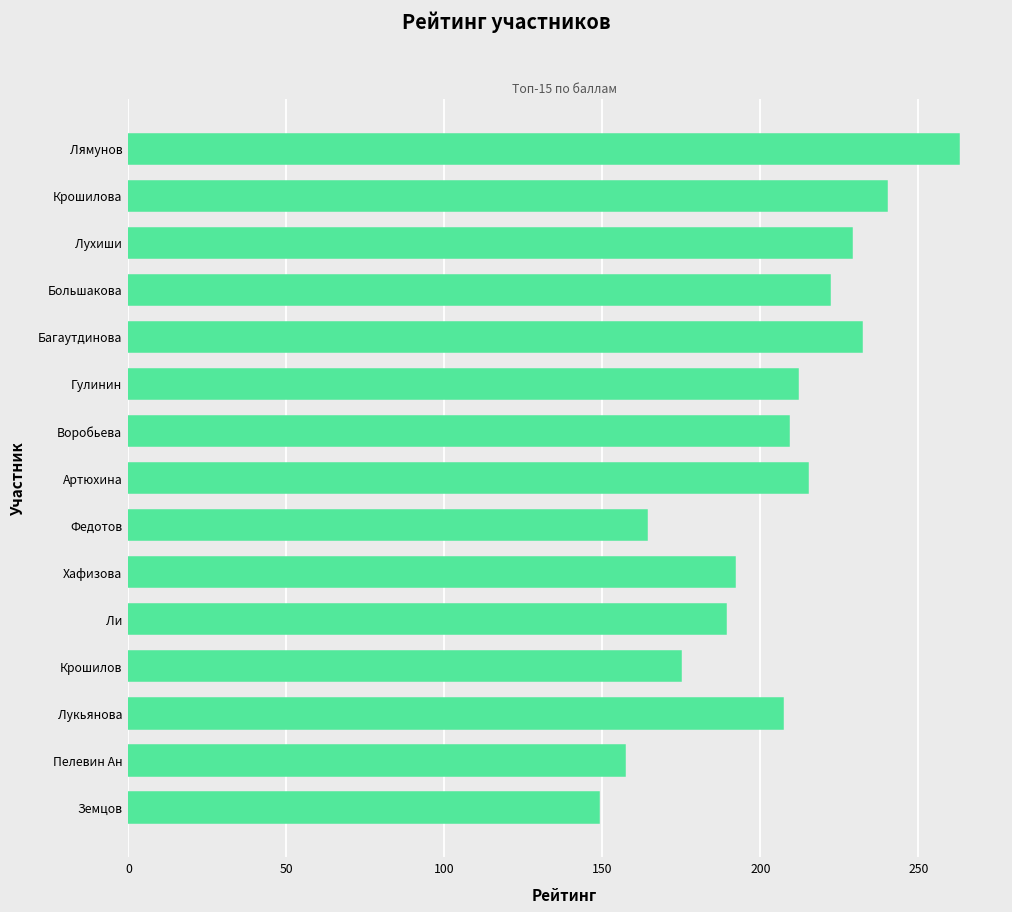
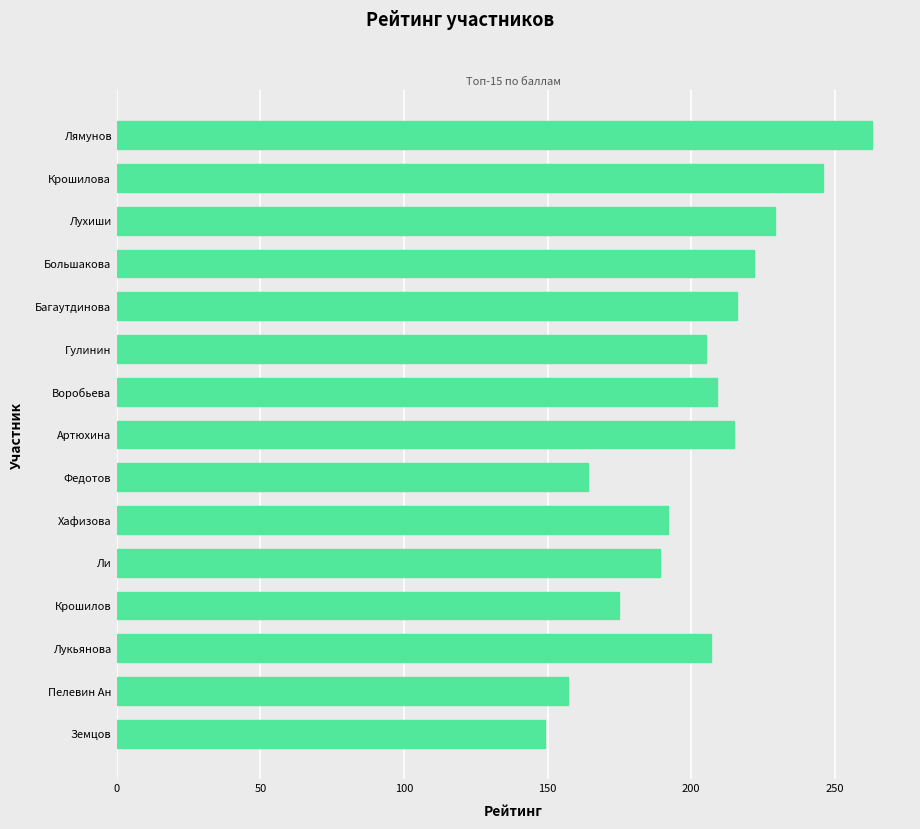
Крошилова: 240 -> 246
Багаутдинова: 232 -> 216
Гулинин: 212 -> 205
